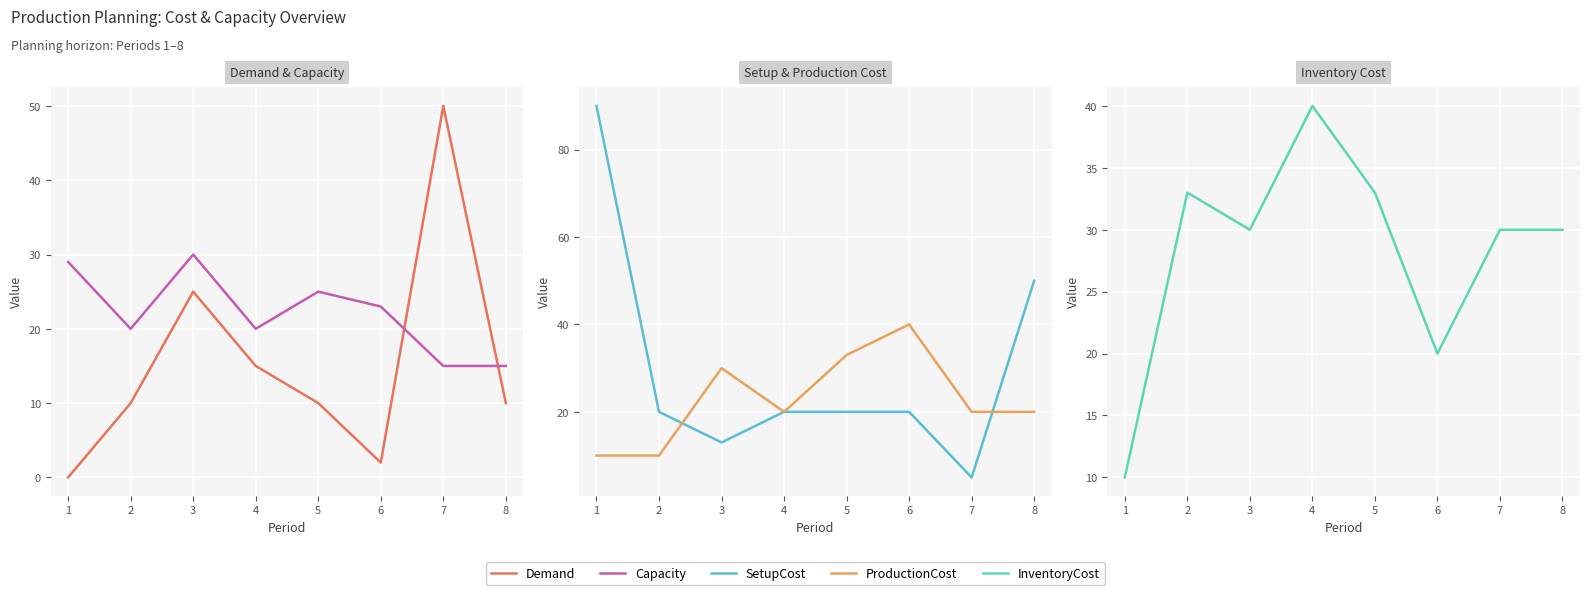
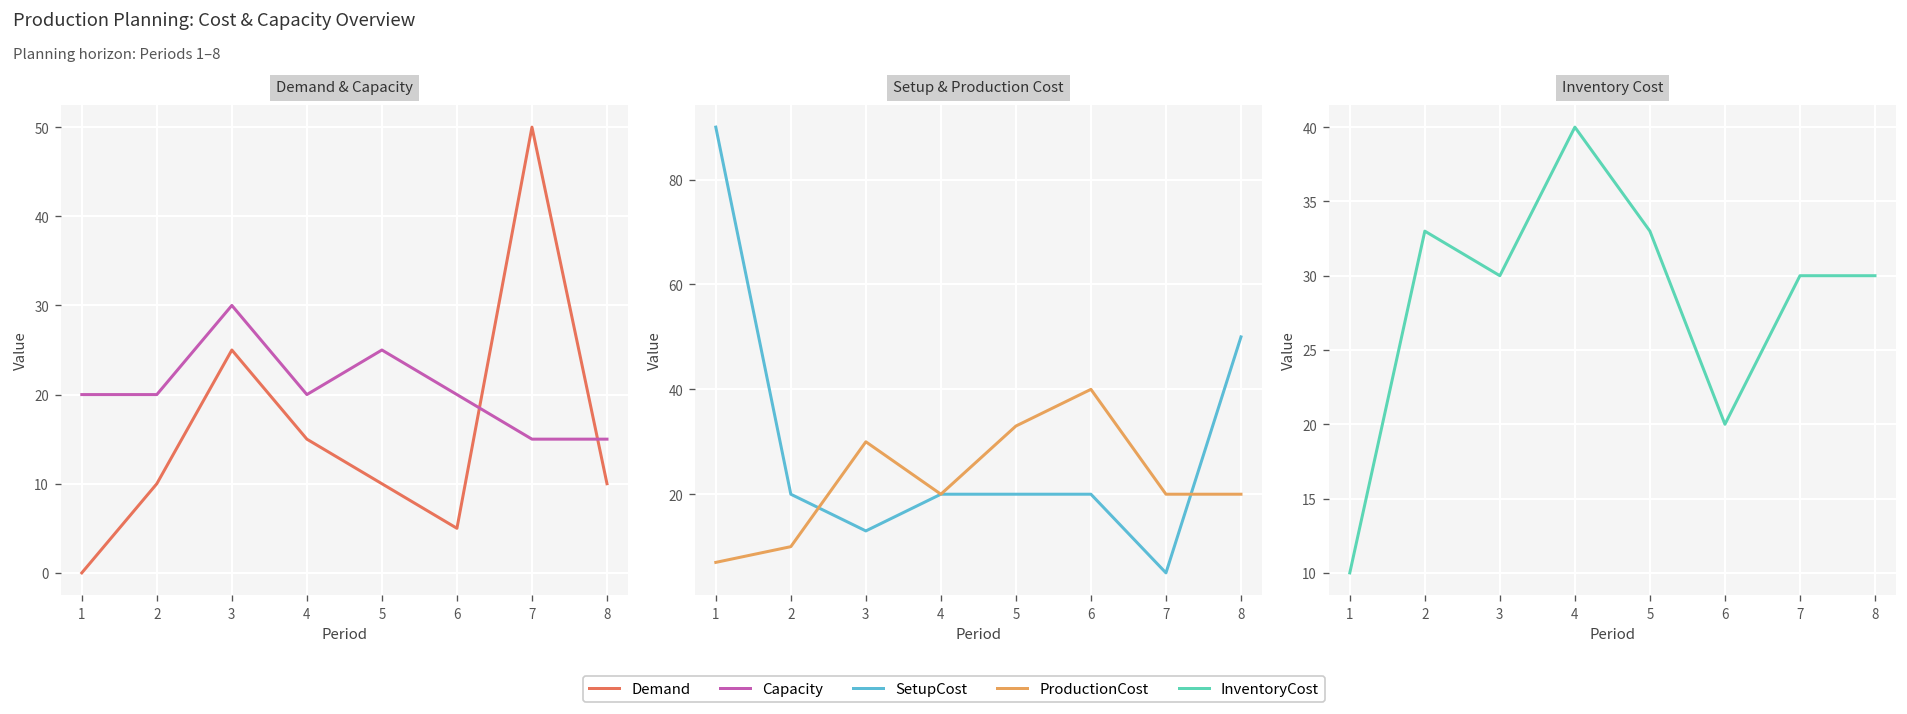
Demand & Capacity, Capacity, 1: 29 -> 20
Demand & Capacity, Demand, 6: 2 -> 5
Demand & Capacity, Capacity, 6: 23 -> 20
Setup & Production Cost, ProductionCost, 1: 10 -> 7
